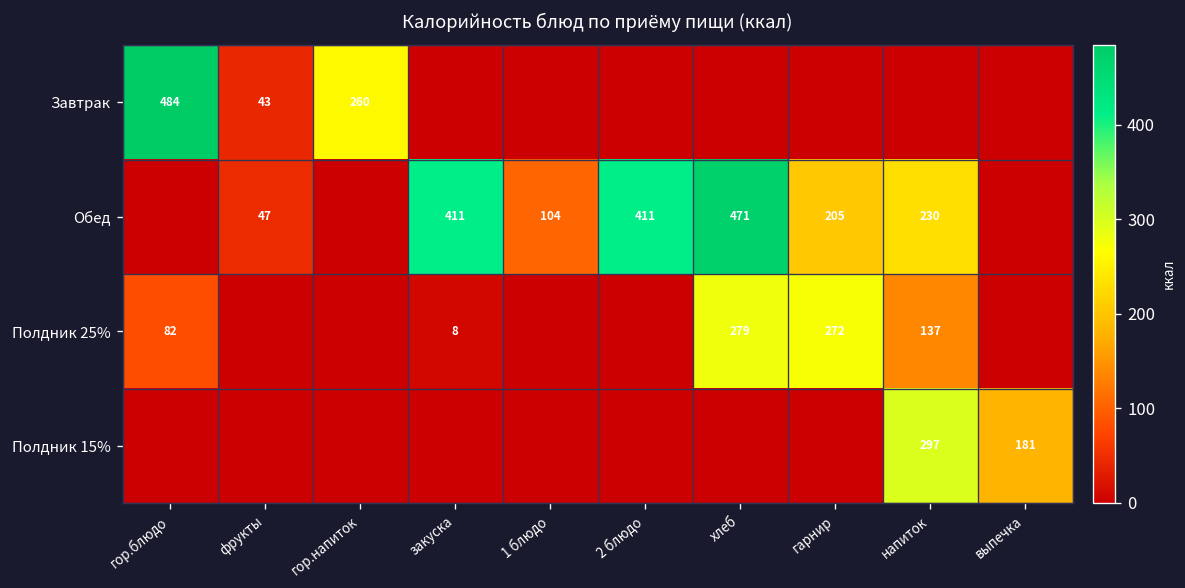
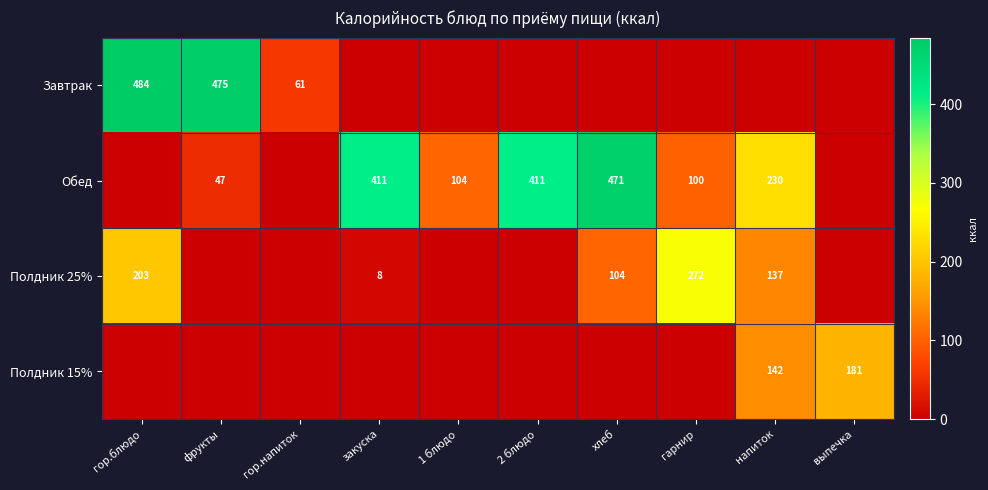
Завтрак, фрукты: 43 -> 475
Завтрак, гор.напиток: 260 -> 61
Обед, гарнир: 205 -> 100
Полдник 25%, гор.блюдо: 82 -> 203
Полдник 25%, хлеб: 279 -> 104
Полдник 15%, напиток: 297 -> 142
